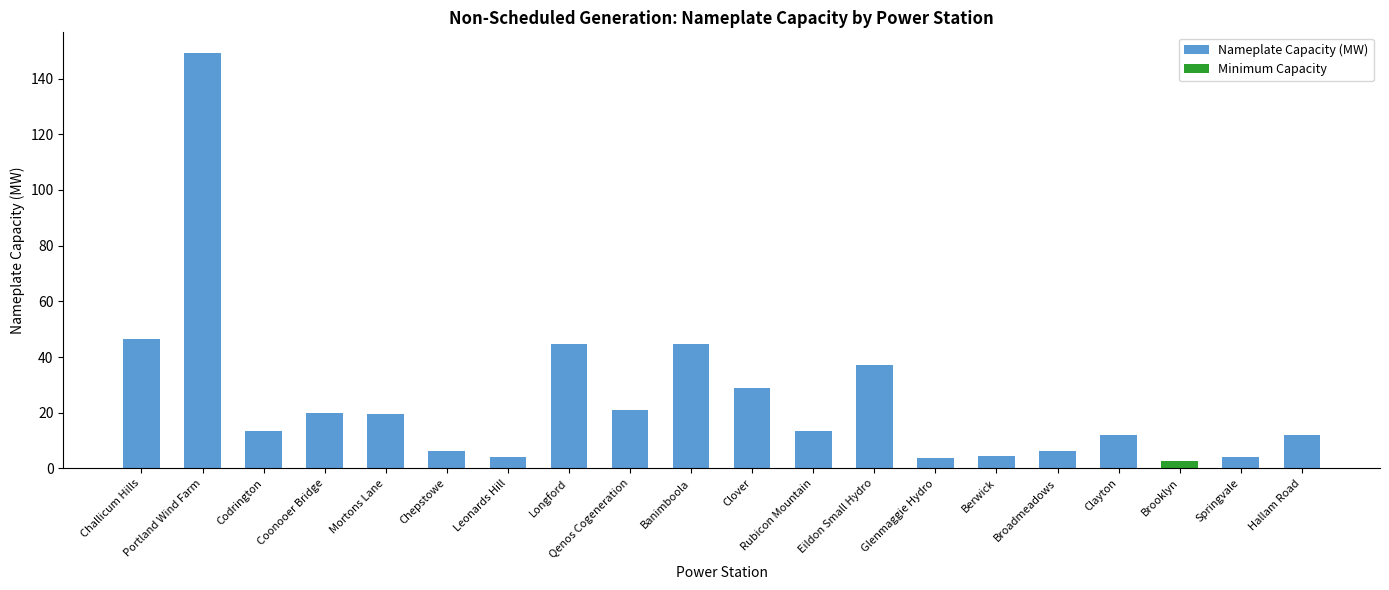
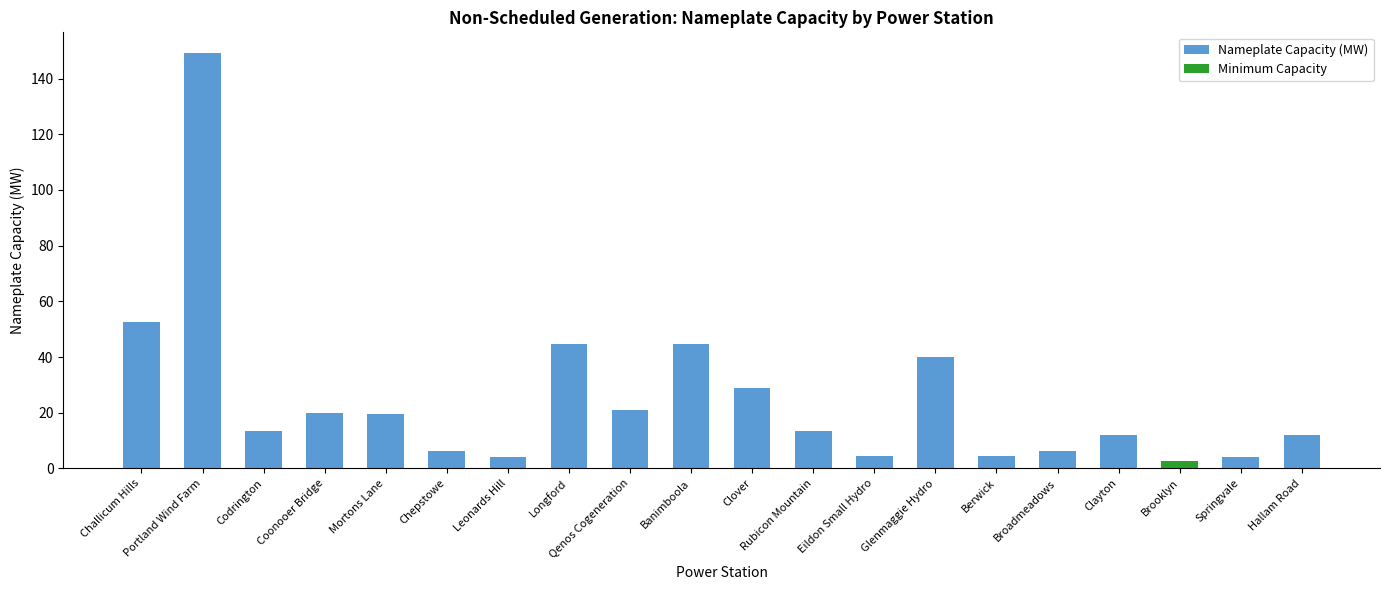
Challicum Hills: 47 -> 53
Eildon Small Hydro: 37 -> 5
Glenmaggie Hydro: 4 -> 40
